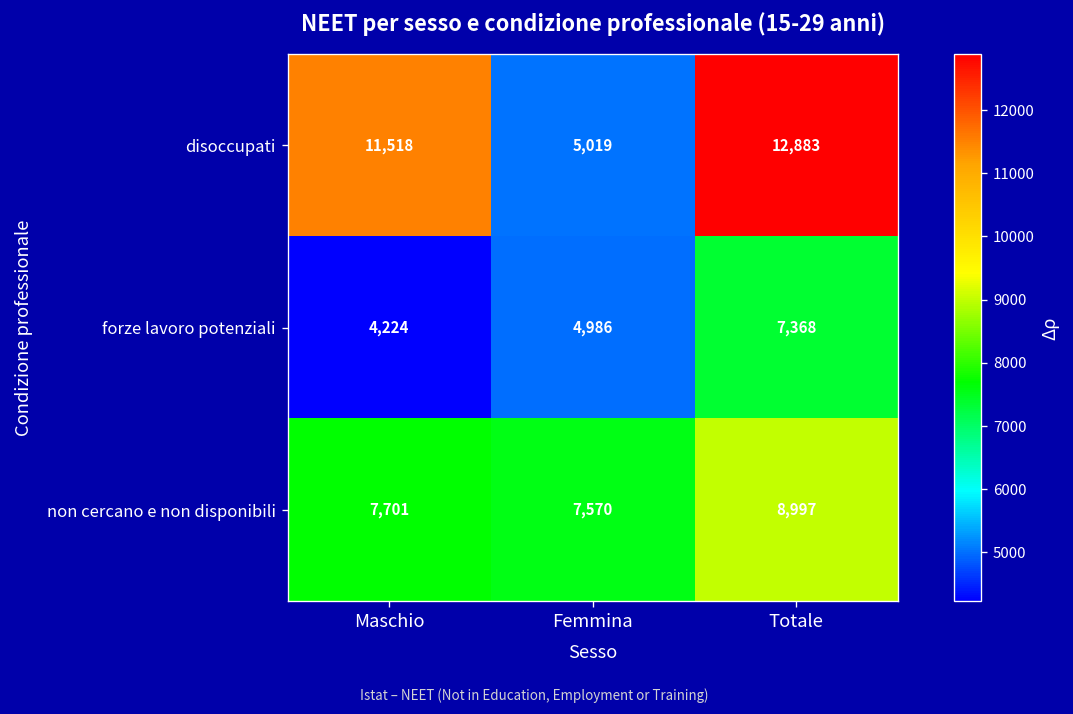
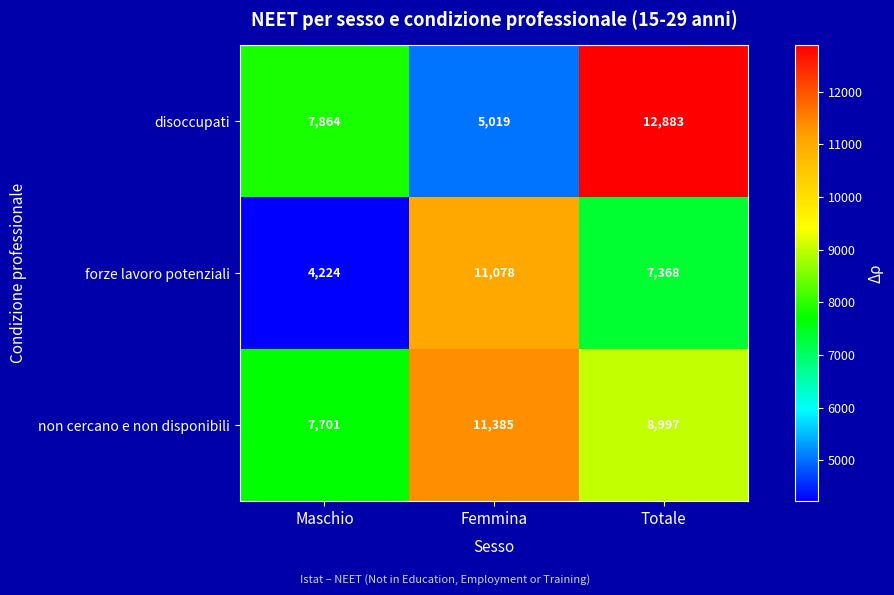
disoccupati, Maschio: 11,518 -> 7,864
forze lavoro potenziali, Femmina: 4,986 -> 11,078
non cercano e non disponibili, Femmina: 7,570 -> 11,385
